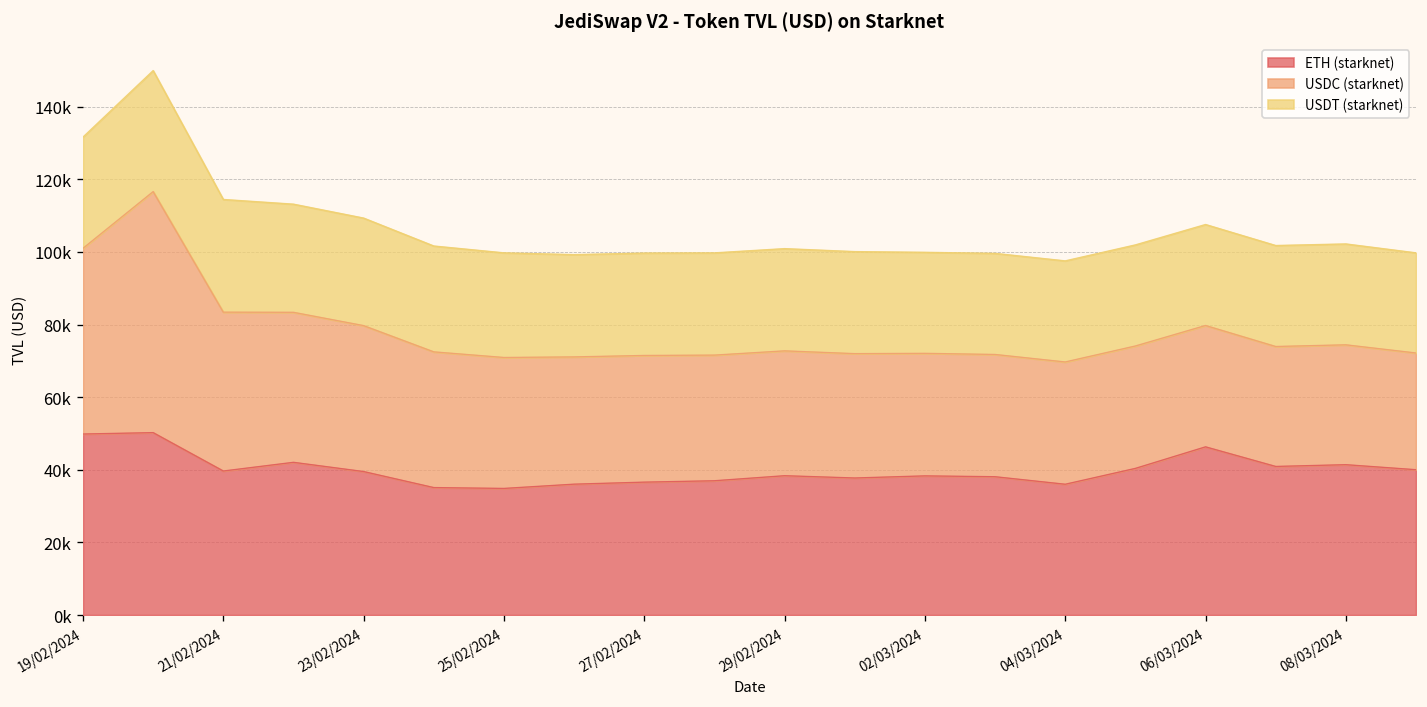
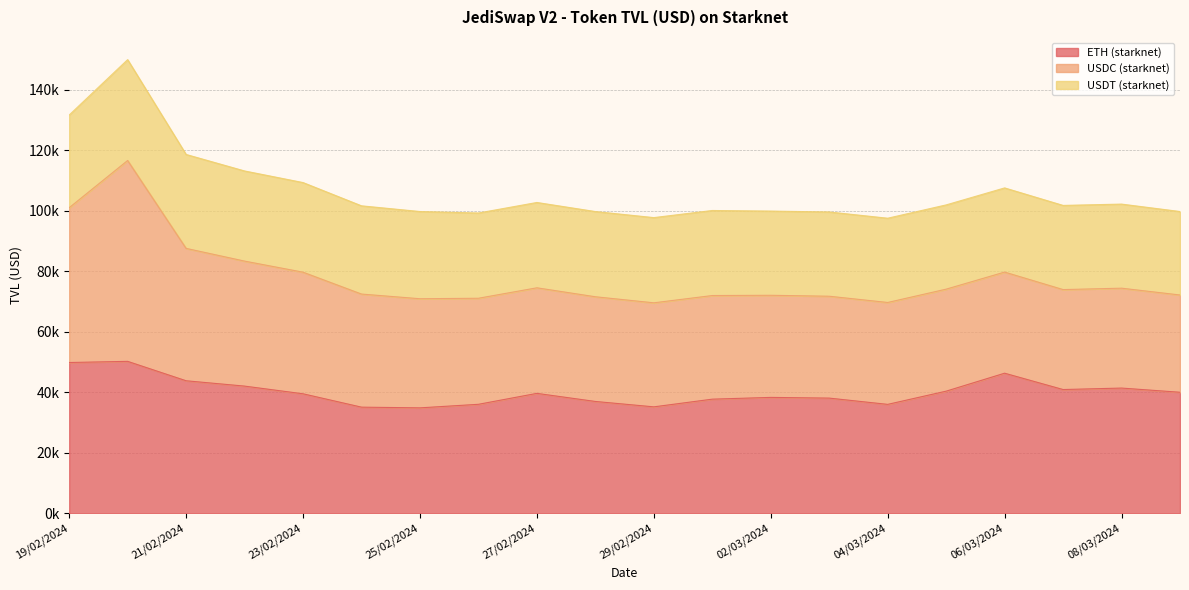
ETH (starknet), 21/02/2024: 40000 -> 44000
ETH (starknet), 27/02/2024: 37000 -> 40000
ETH (starknet), 29/02/2024: 38000 -> 35000
